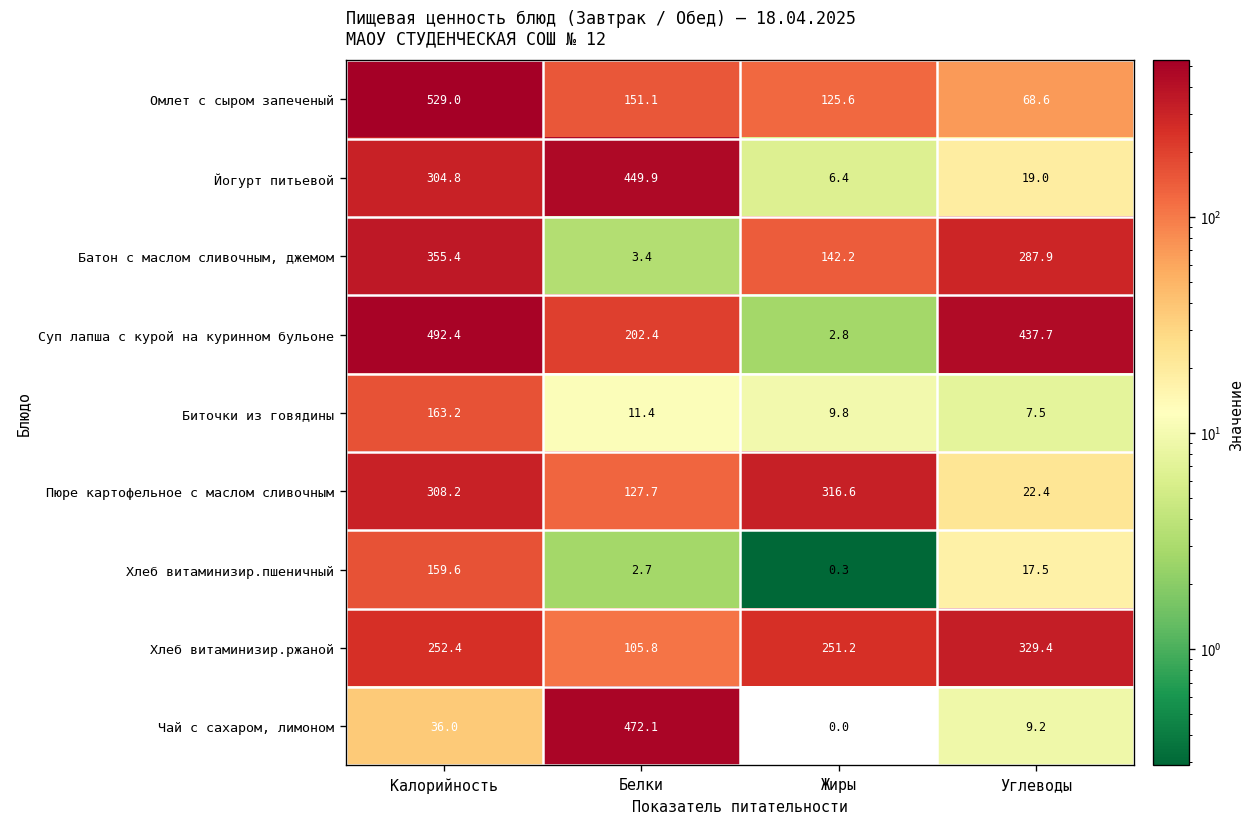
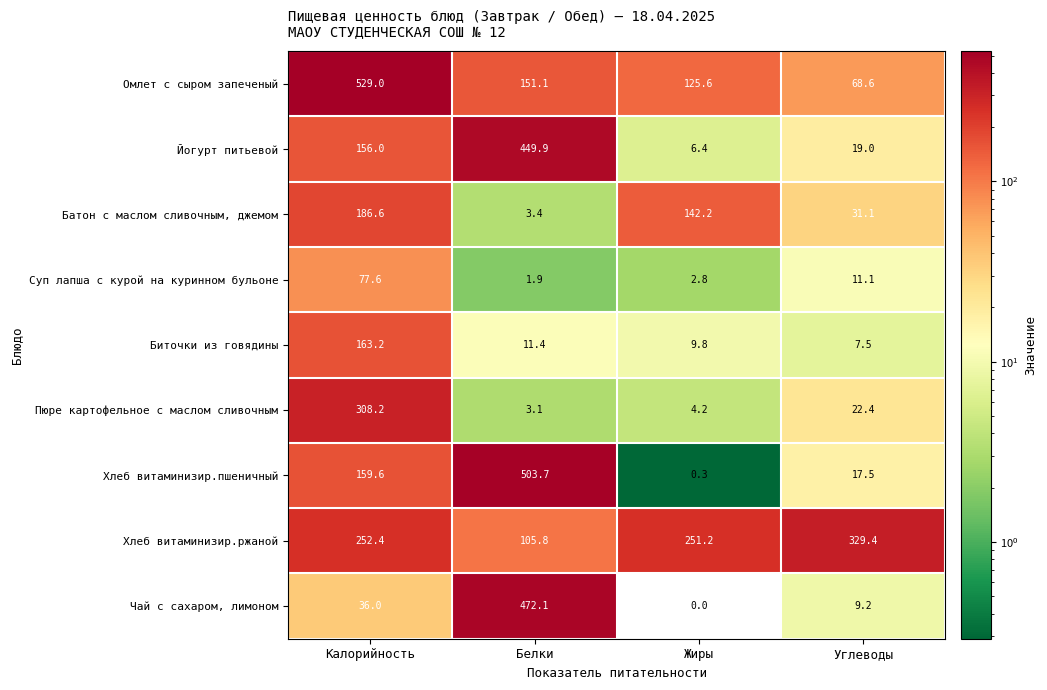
Йогурт питьевой, Калорийность: 304.8 -> 156.0
Батон с маслом сливочным, джемом, Калорийность: 355.4 -> 186.6
Батон с маслом сливочным, джемом, Углеводы: 287.9 -> 31.1
Суп лапша с курой на куринном бульоне, Калорийность: 492.4 -> 77.6
Суп лапша с курой на куринном бульоне, Белки: 202.4 -> 1.9
Суп лапша с курой на куринном бульоне, Углеводы: 437.7 -> 11.1
Пюре картофельное с маслом сливочным, Белки: 127.7 -> 3.1
Пюре картофельное с маслом сливочным, Жиры: 316.6 -> 4.2
Хлеб витаминизир.пшеничный, Белки: 2.7 -> 503.7
